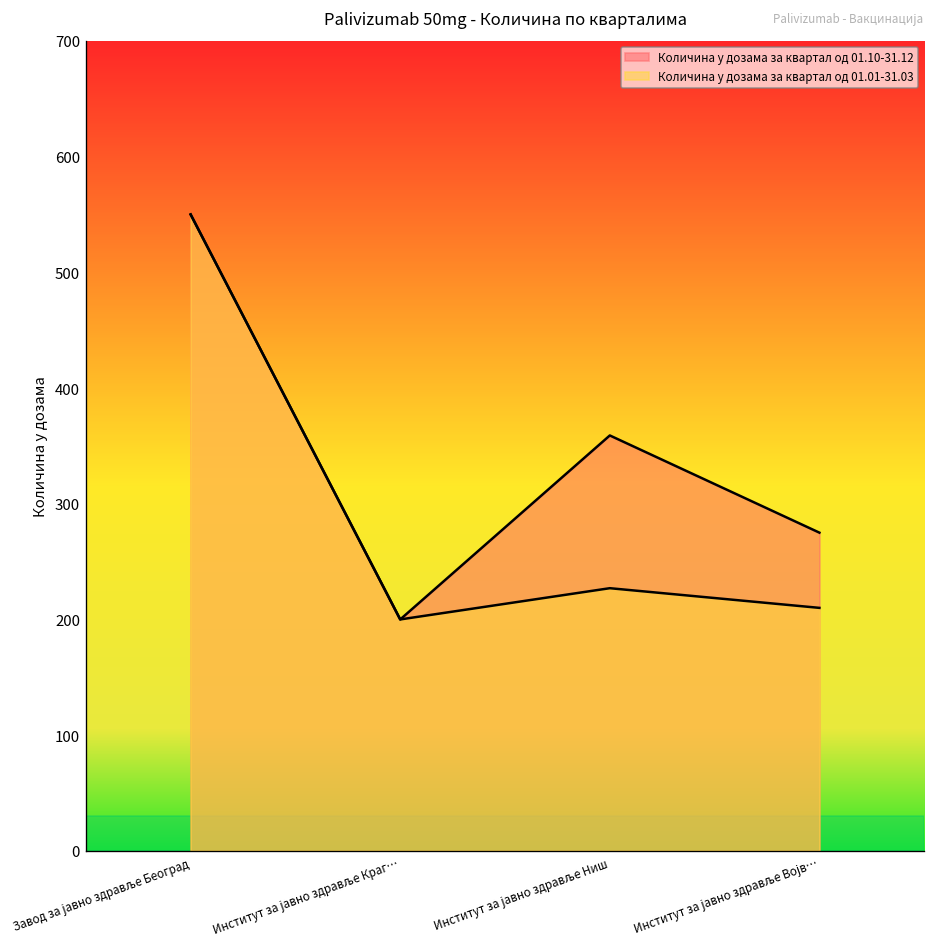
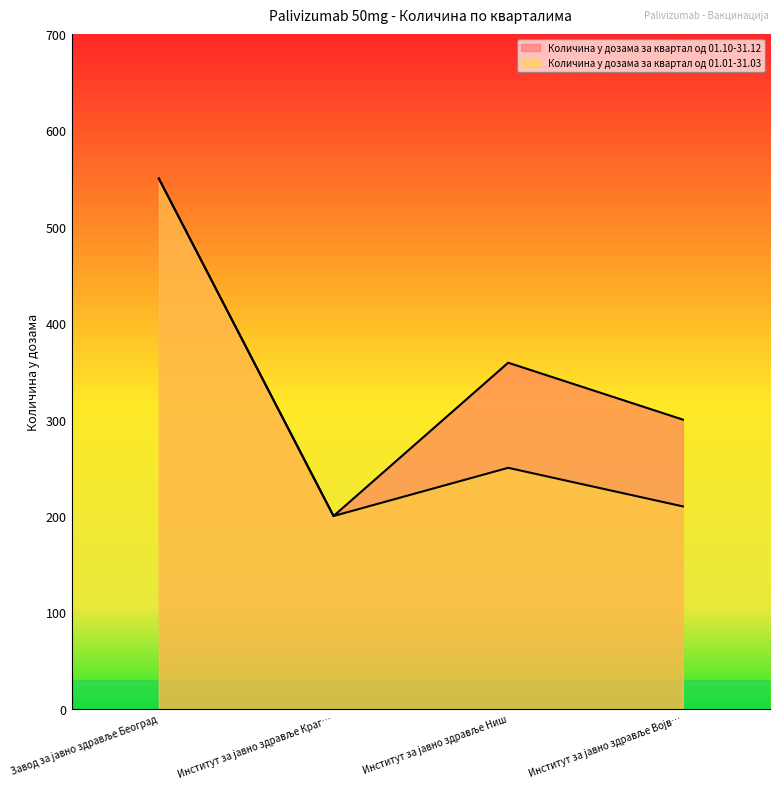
Количина у дозама за квартал од 01.01-31.03, Институт за јавно здравље Ниш: 230 -> 250
Количина у дозама за квартал од 01.10-31.12, Институт за јавно здравље Војв…: 280 -> 300
